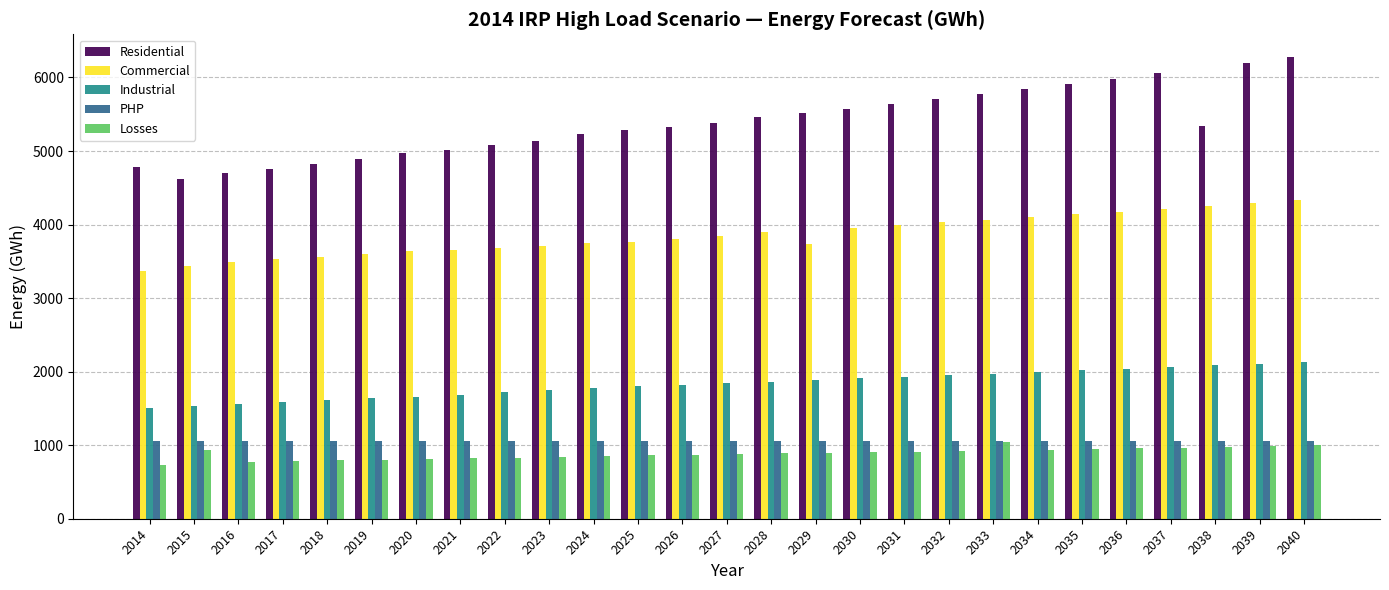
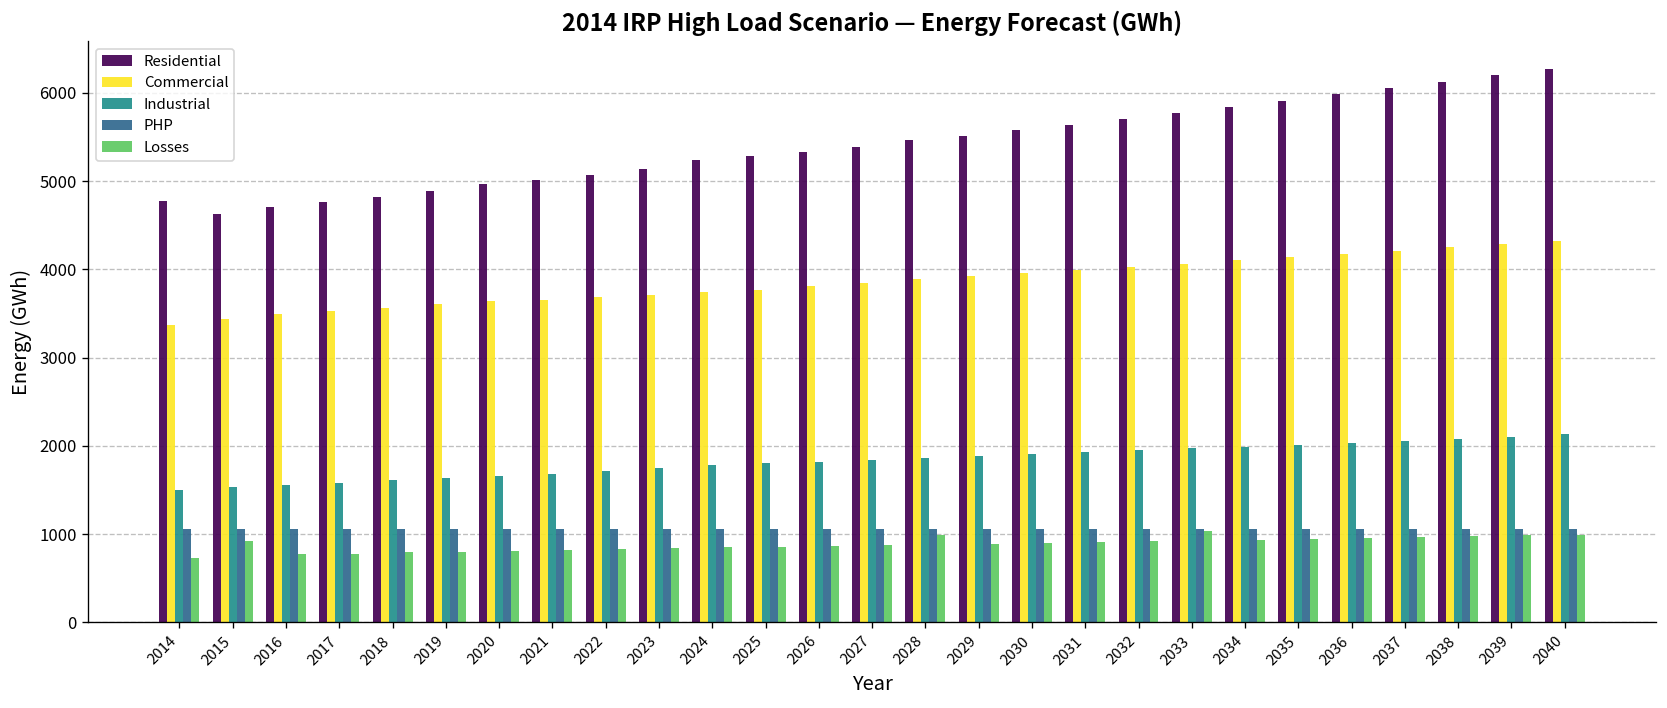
Losses, 2028: 900 -> 1000
Commercial, 2029: 3700 -> 3900
Residential, 2038: 5300 -> 6100
